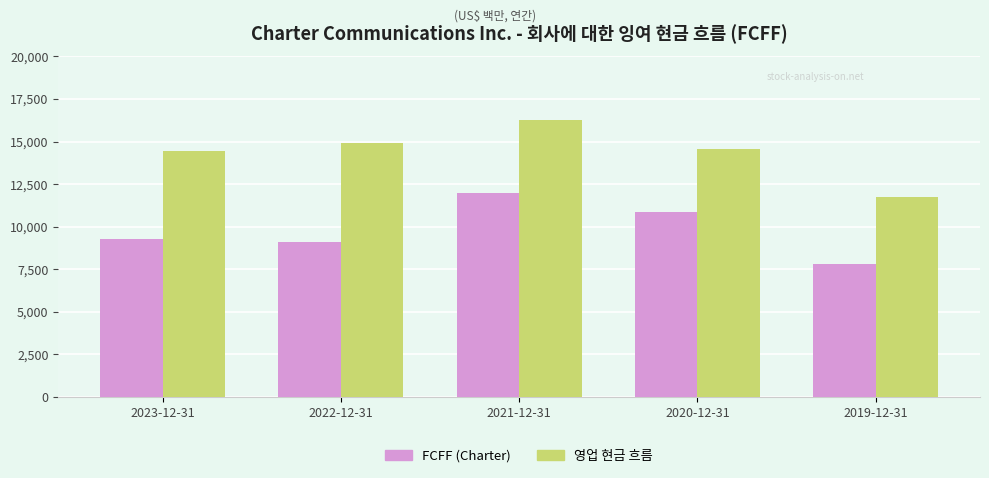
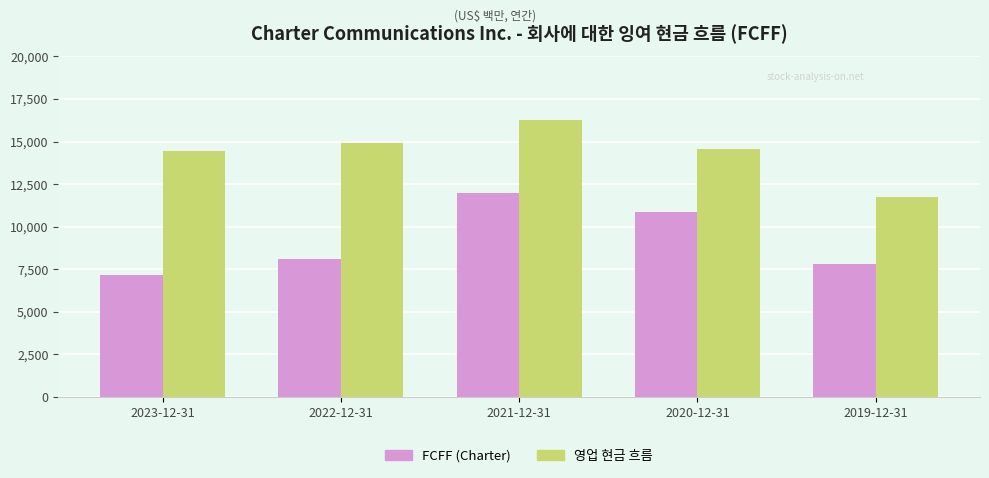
FCFF (Charter), 2023-12-31: 9,300 -> 7,200
FCFF (Charter), 2022-12-31: 9,100 -> 8,100
